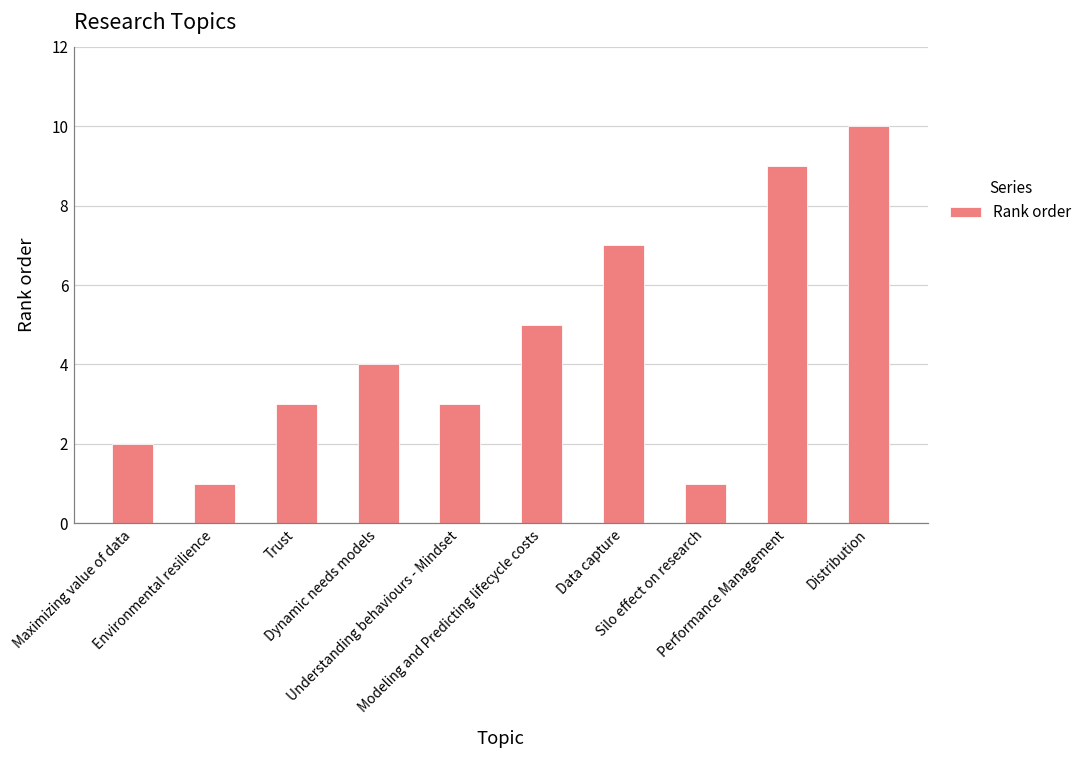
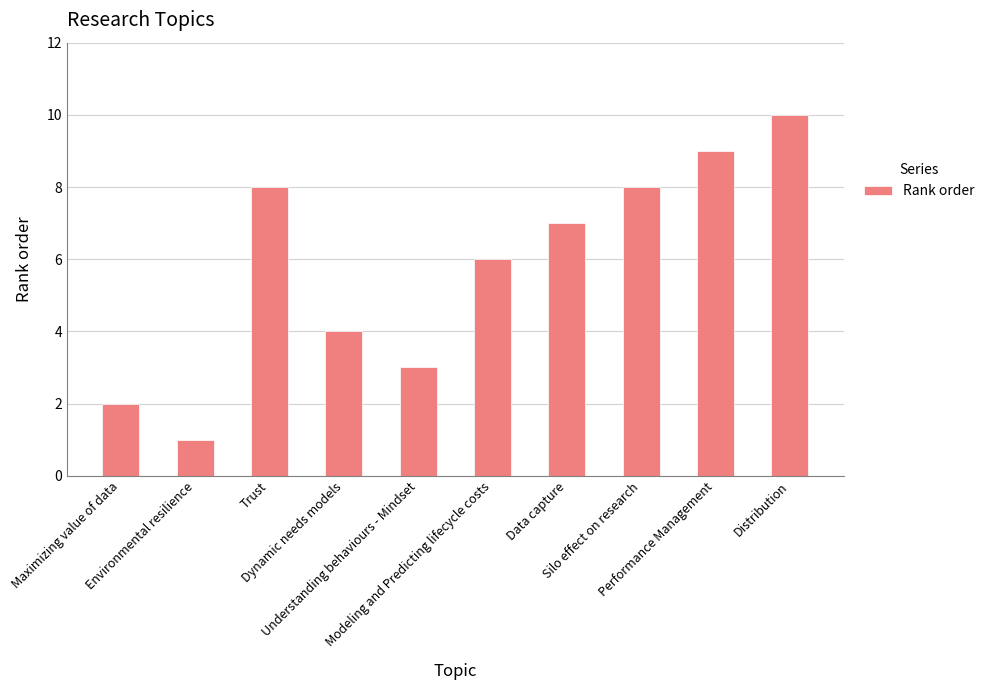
Trust: 3 -> 8
Modeling and Predicting lifecycle costs: 5 -> 6
Silo effect on research: 1 -> 8
